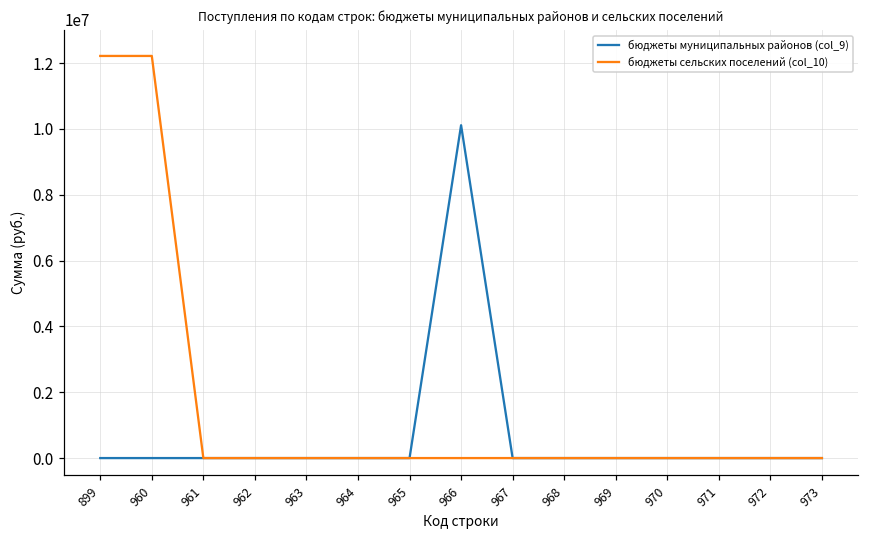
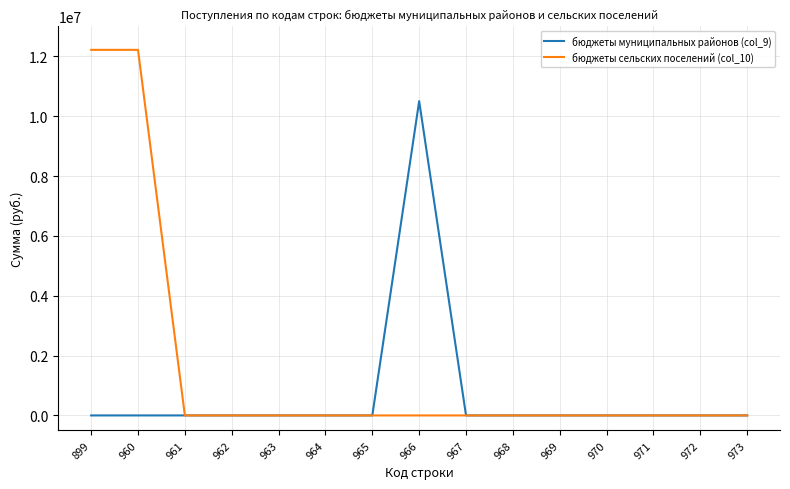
бюджеты муниципальных районов (col_9), 966: 10100000 -> 10500000
